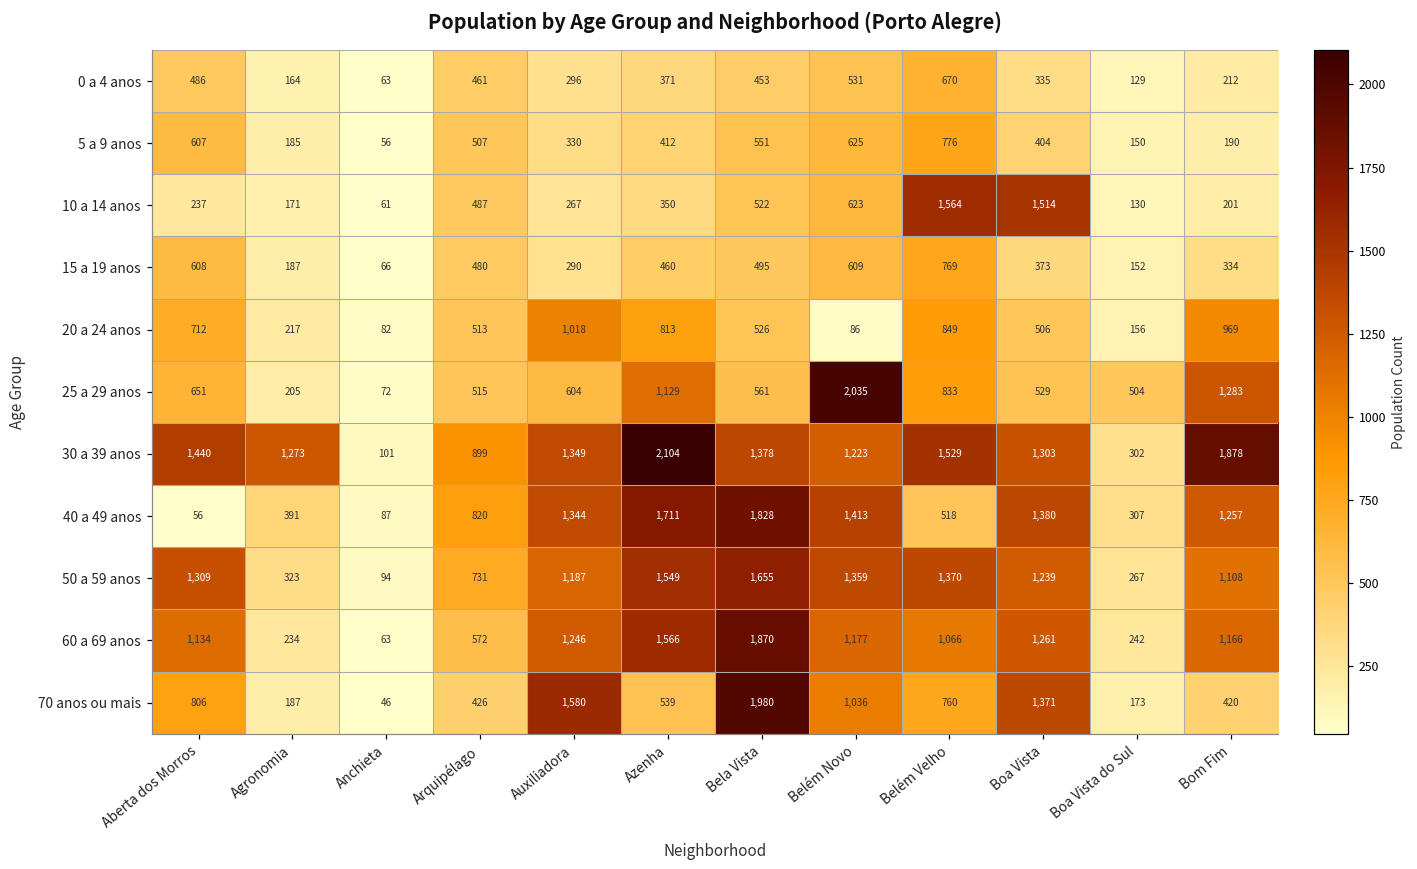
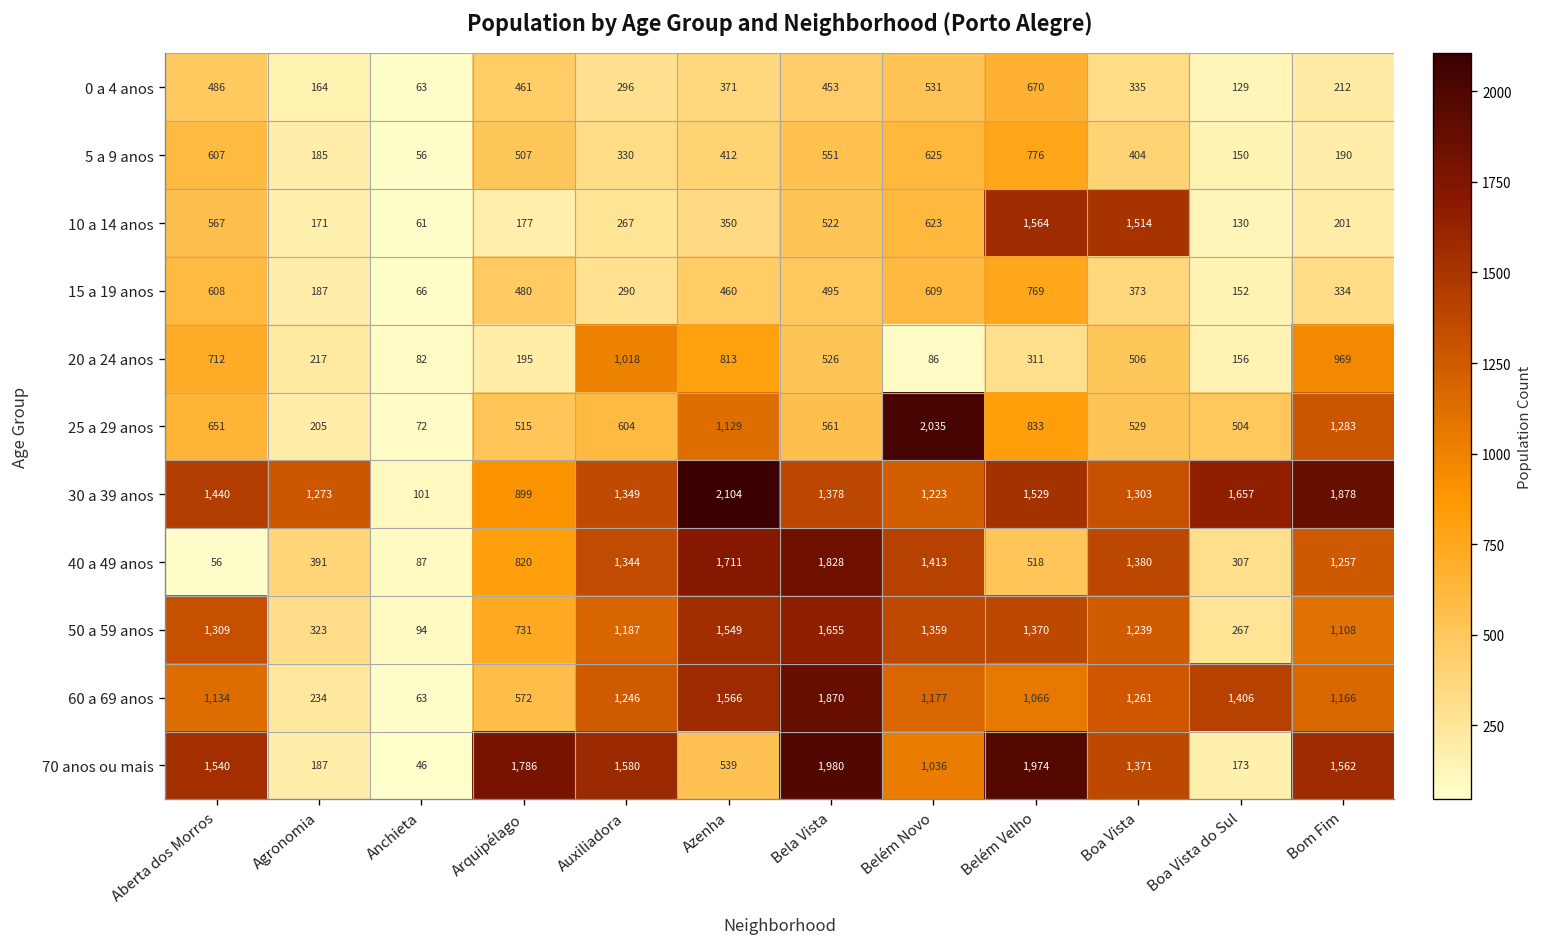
10 a 14 anos, Aberta dos Morros: 237 -> 567
10 a 14 anos, Arquipélago: 487 -> 177
20 a 24 anos, Arquipélago: 513 -> 195
20 a 24 anos, Belém Velho: 849 -> 311
30 a 39 anos, Boa Vista do Sul: 302 -> 1,657
60 a 69 anos, Boa Vista do Sul: 242 -> 1,406
70 anos ou mais, Aberta dos Morros: 806 -> 1,540
70 anos ou mais, Arquipélago: 426 -> 1,786
70 anos ou mais, Belém Velho: 760 -> 1,974
70 anos ou mais, Bom Fim: 420 -> 1,562
